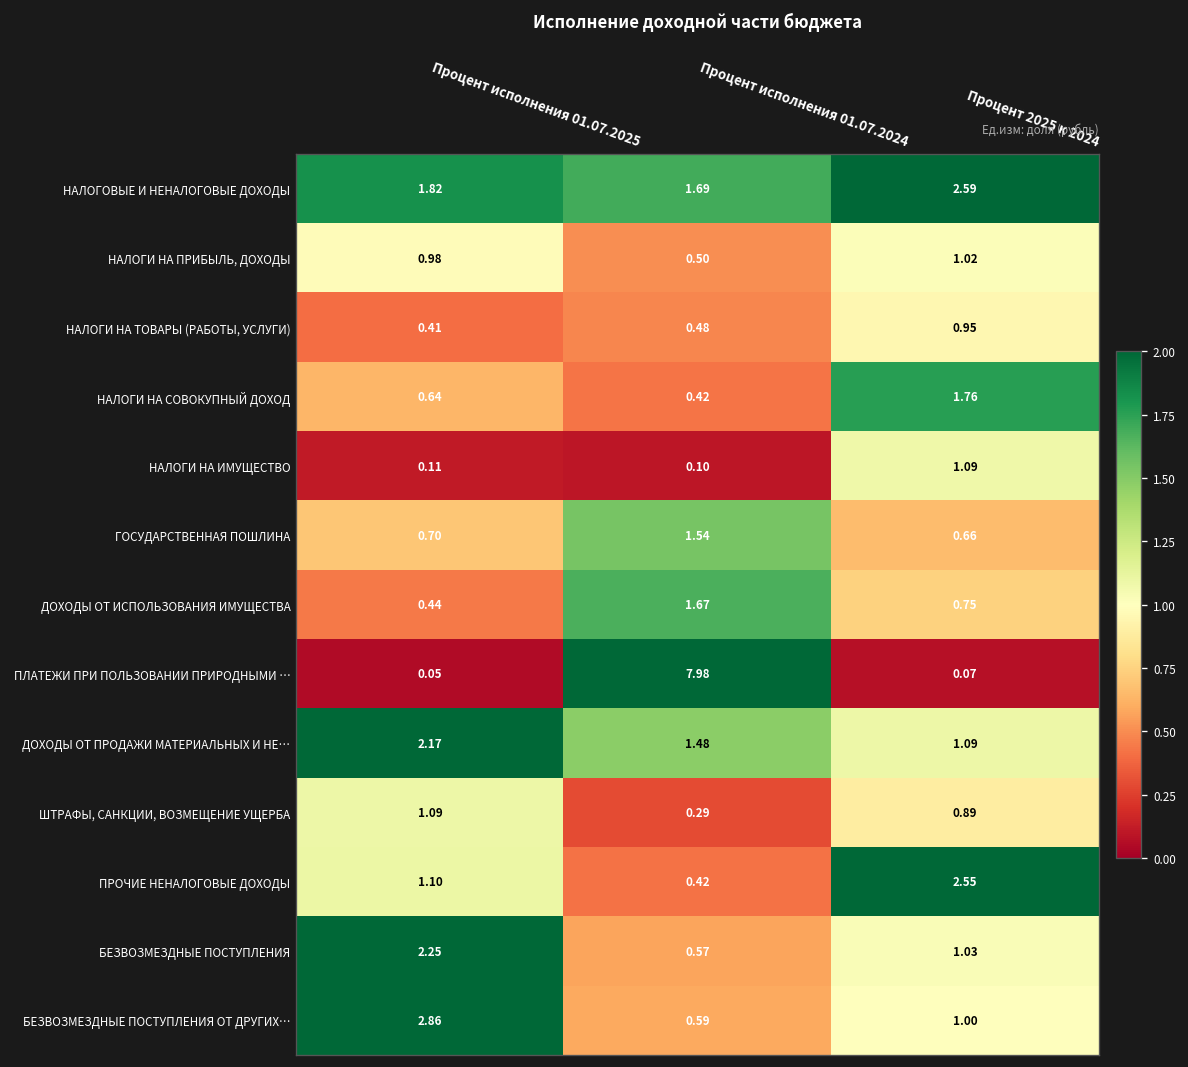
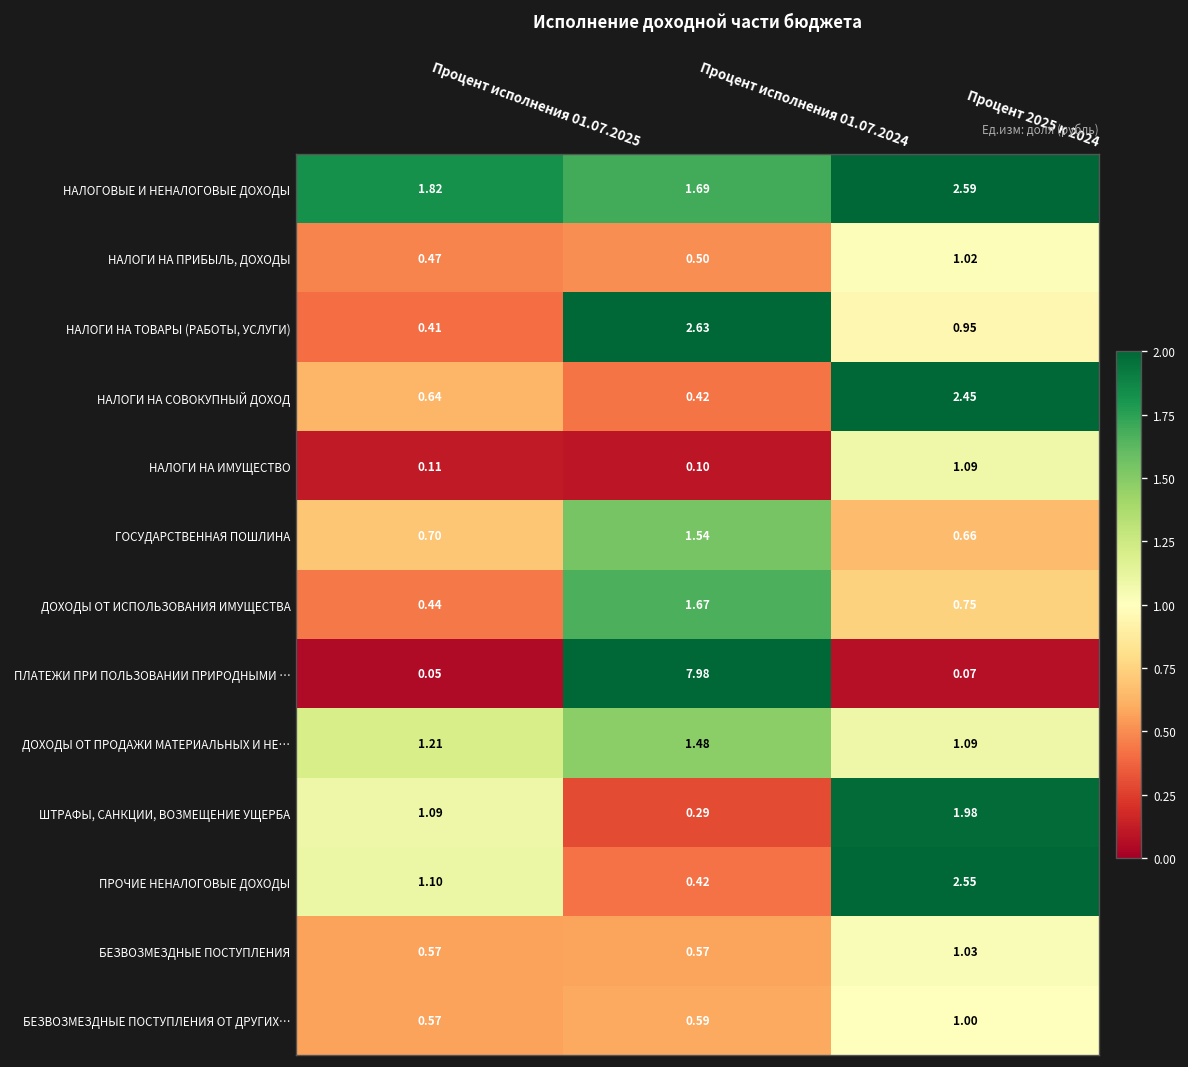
НАЛОГИ НА ПРИБЫЛЬ, ДОХОДЫ, Процент исполнения 01.07.2025: 0.98 -> 0.47
НАЛОГИ НА ТОВАРЫ (РАБОТЫ, УСЛУГИ), Процент исполнения 01.07.2024: 0.48 -> 2.63
НАЛОГИ НА СОВОКУПНЫЙ ДОХОД, Процент 2025 к 2024: 1.76 -> 2.45
ДОХОДЫ ОТ ПРОДАЖИ МАТЕРИАЛЬНЫХ И НЕ…, Процент исполнения 01.07.2025: 2.17 -> 1.21
ШТРАФЫ, САНКЦИИ, ВОЗМЕЩЕНИЕ УЩЕРБА, Процент 2025 к 2024: 0.89 -> 1.98
БЕЗВОЗМЕЗДНЫЕ ПОСТУПЛЕНИЯ, Процент исполнения 01.07.2025: 2.25 -> 0.57
БЕЗВОЗМЕЗДНЫЕ ПОСТУПЛЕНИЯ ОТ ДРУГИХ…, Процент исполнения 01.07.2025: 2.86 -> 0.57
